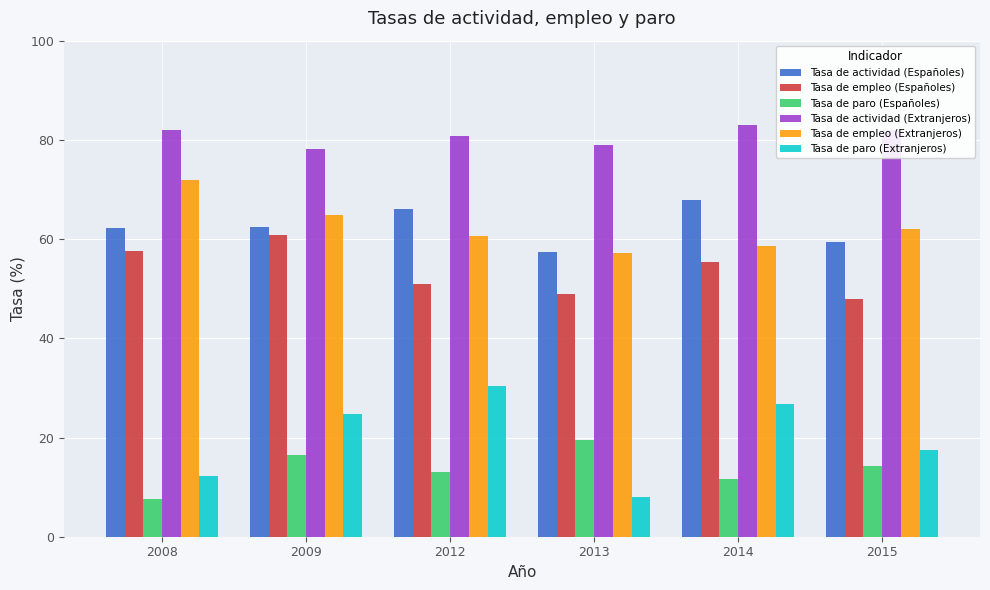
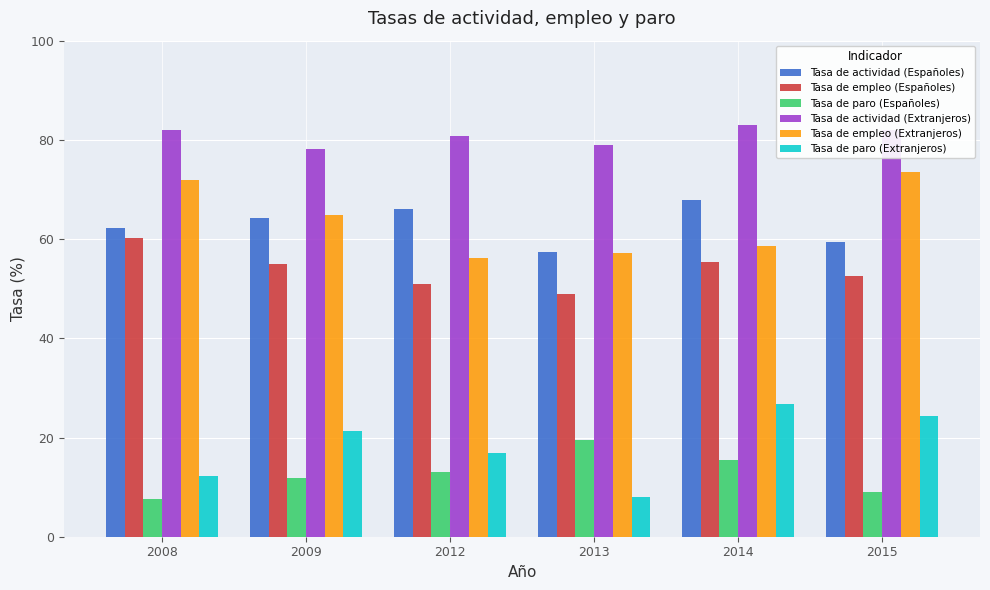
Tasa de empleo (Españoles), 2008: 58 -> 60
Tasa de actividad (Españoles), 2009: 62 -> 64
Tasa de empleo (Españoles), 2009: 61 -> 55
Tasa de paro (Españoles), 2009: 16 -> 12
Tasa de paro (Extranjeros), 2009: 25 -> 21
Tasa de empleo (Extranjeros), 2012: 61 -> 56
Tasa de paro (Extranjeros), 2012: 30 -> 17
Tasa de paro (Españoles), 2014: 12 -> 15
Tasa de empleo (Españoles), 2015: 48 -> 53
Tasa de paro (Españoles), 2015: 14 -> 9
Tasa de empleo (Extranjeros), 2015: 62 -> 74
Tasa de paro (Extranjeros), 2015: 17 -> 24
